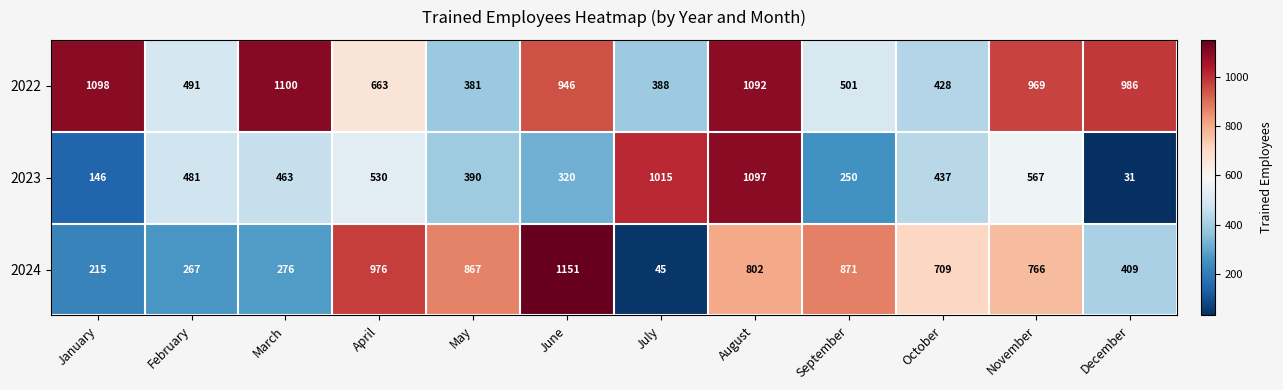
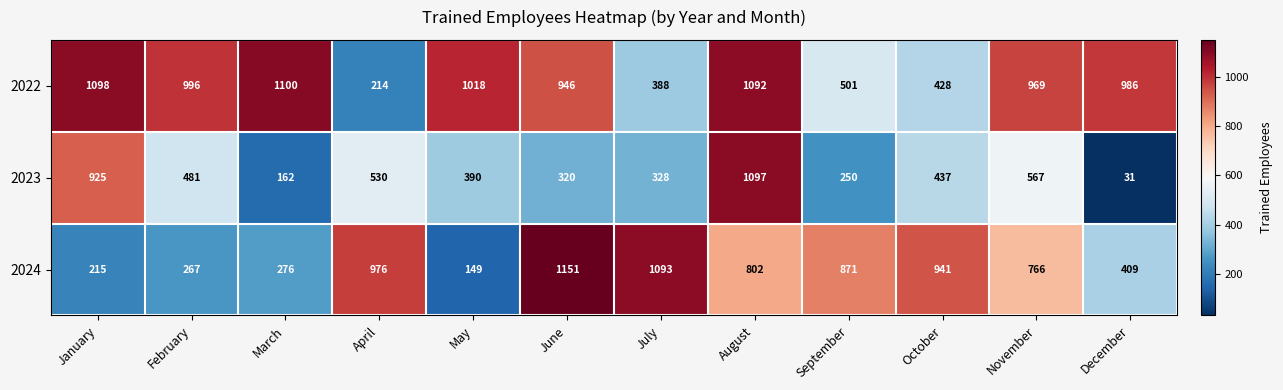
2022, February: 491 -> 996
2022, April: 663 -> 214
2022, May: 381 -> 1018
2023, January: 146 -> 925
2023, March: 463 -> 162
2023, July: 1015 -> 328
2024, May: 867 -> 149
2024, July: 45 -> 1093
2024, October: 709 -> 941
